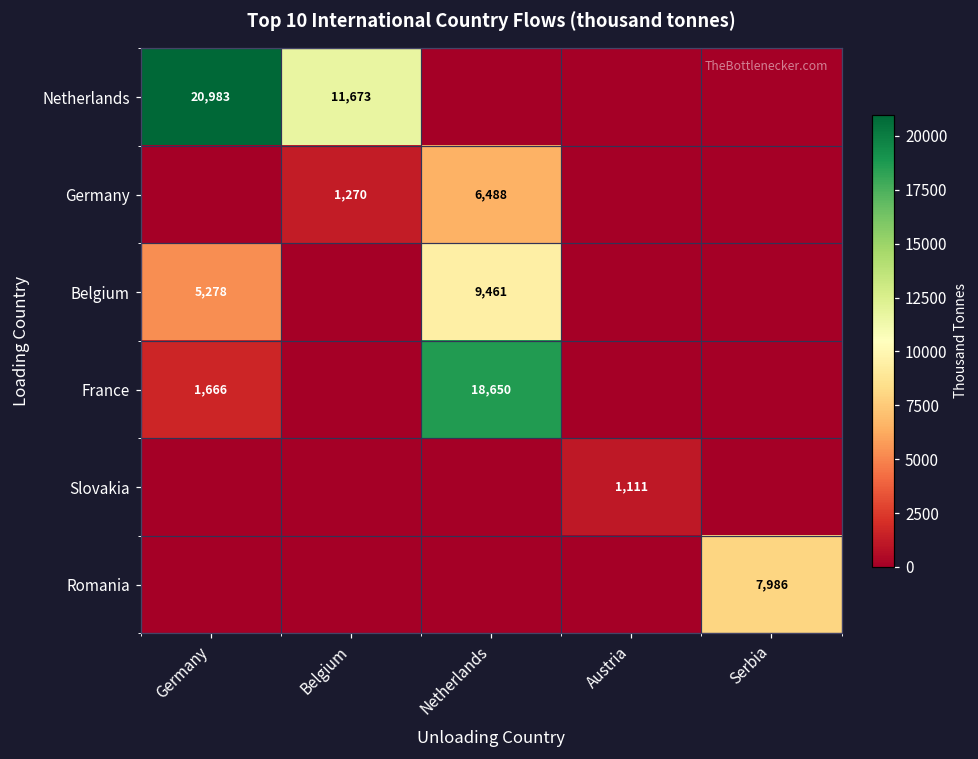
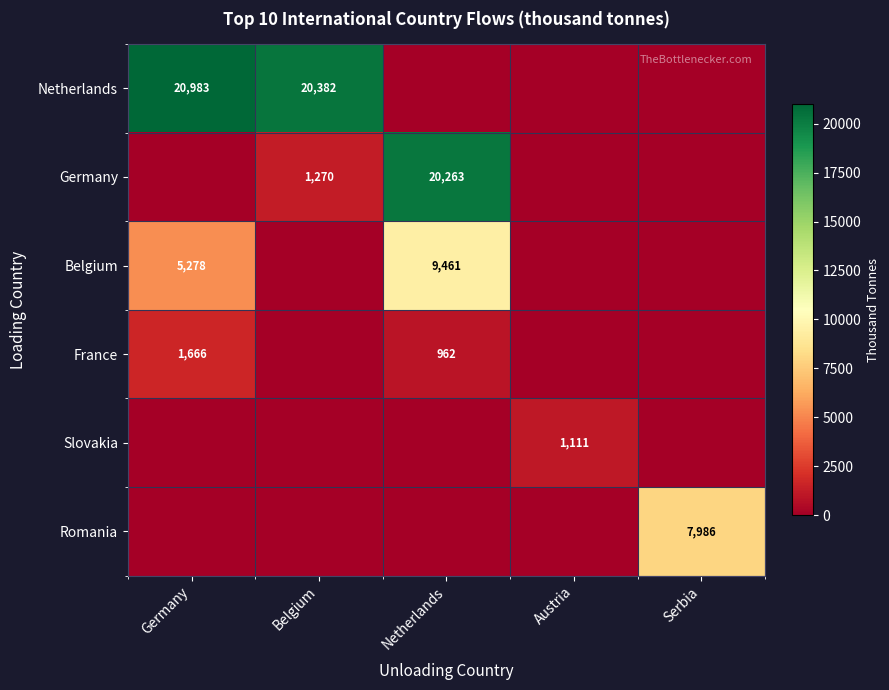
Netherlands, Belgium: 11,673 -> 20,382
Germany, Netherlands: 6,488 -> 20,263
France, Netherlands: 18,650 -> 962
